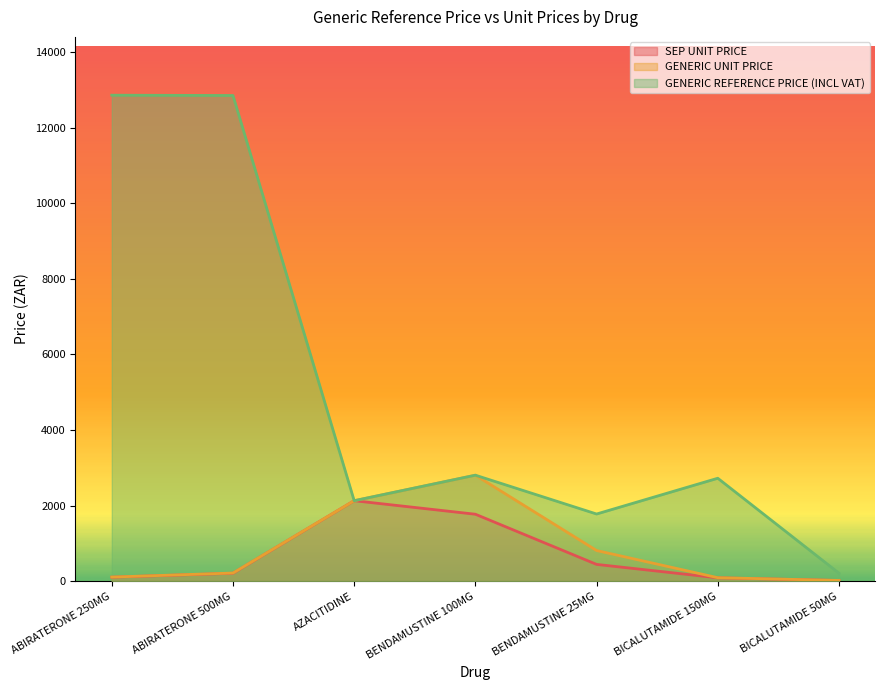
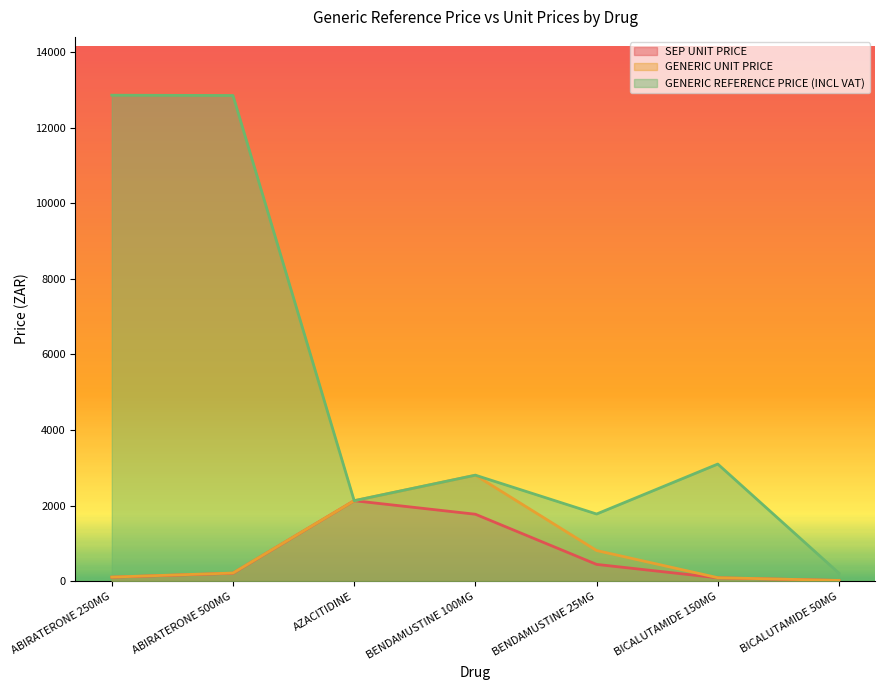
GENERIC REFERENCE PRICE (INCL VAT), BICALUTAMIDE 150MG: 2700 -> 3100
